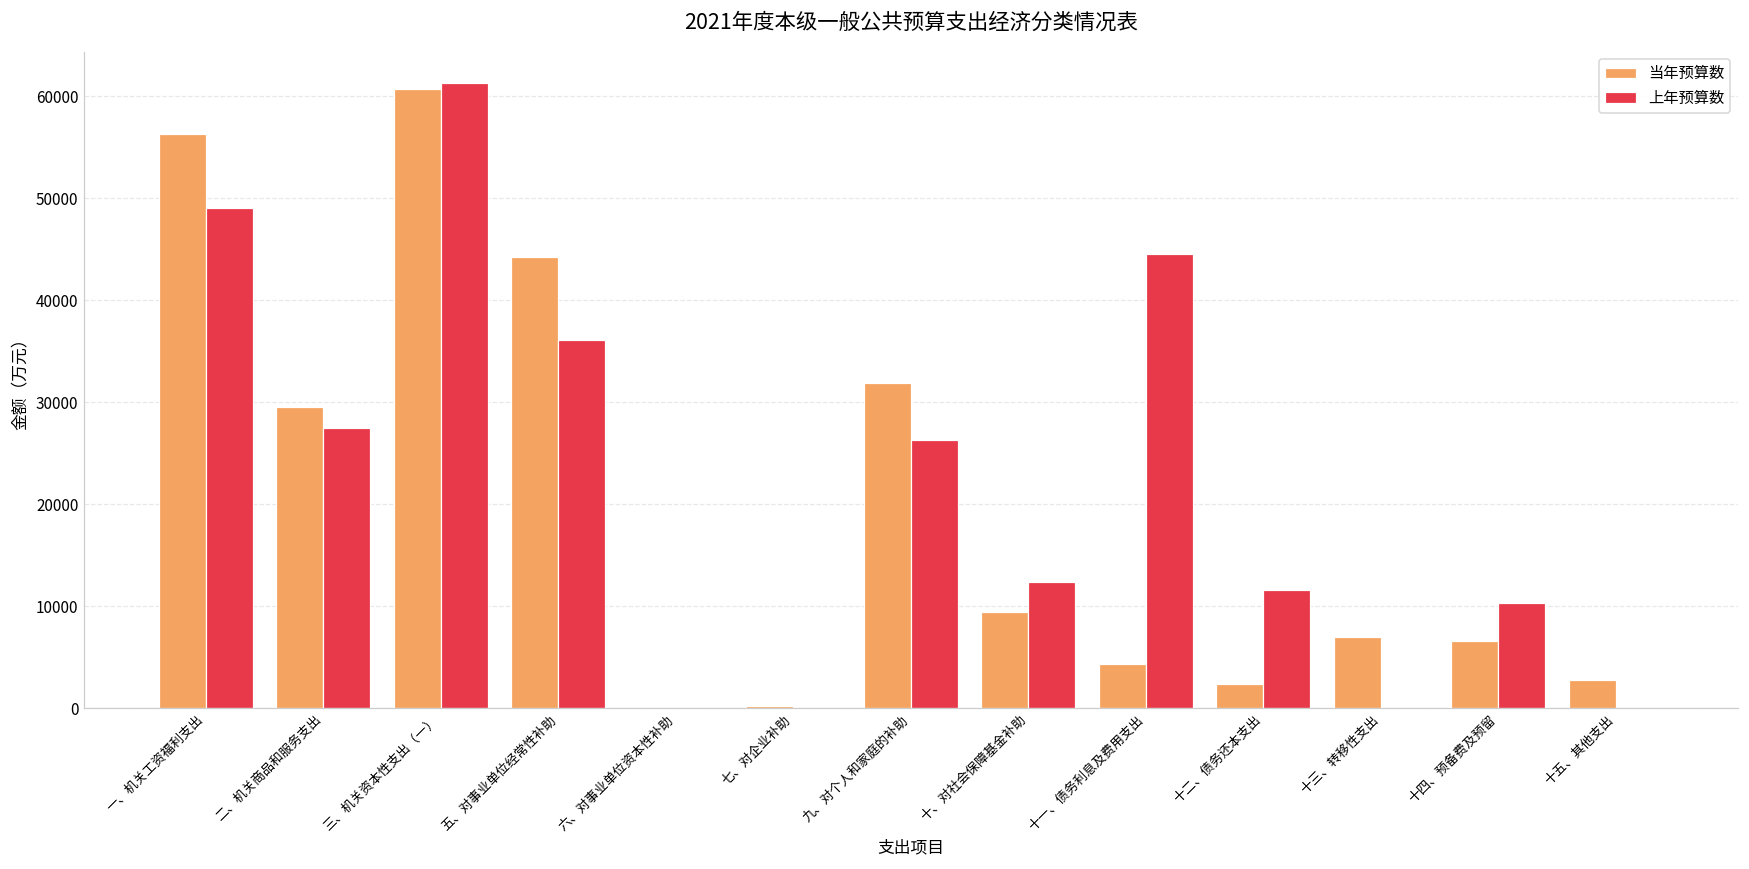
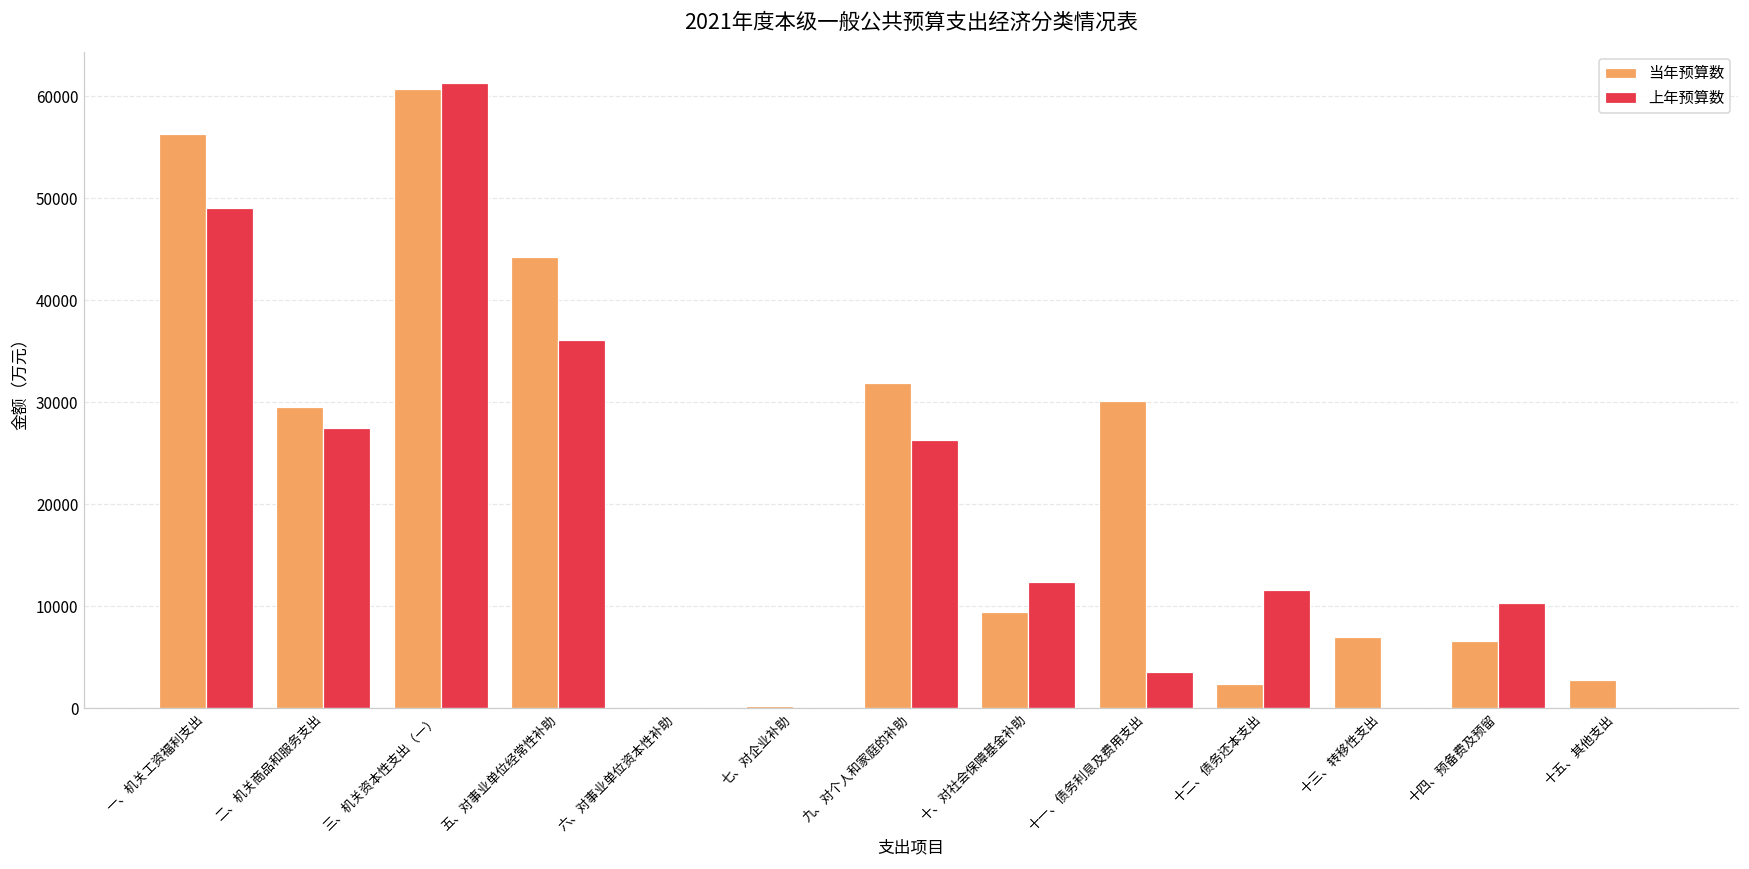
当年预算数, 十一、债务利息及费用支出: 4000 -> 30000
上年预算数, 十一、债务利息及费用支出: 45000 -> 4000
